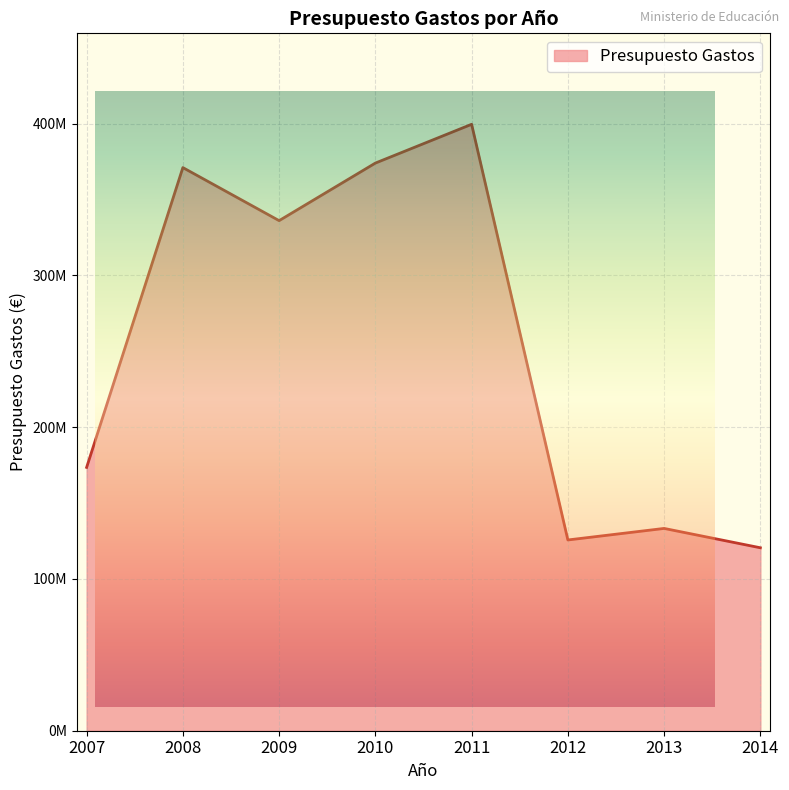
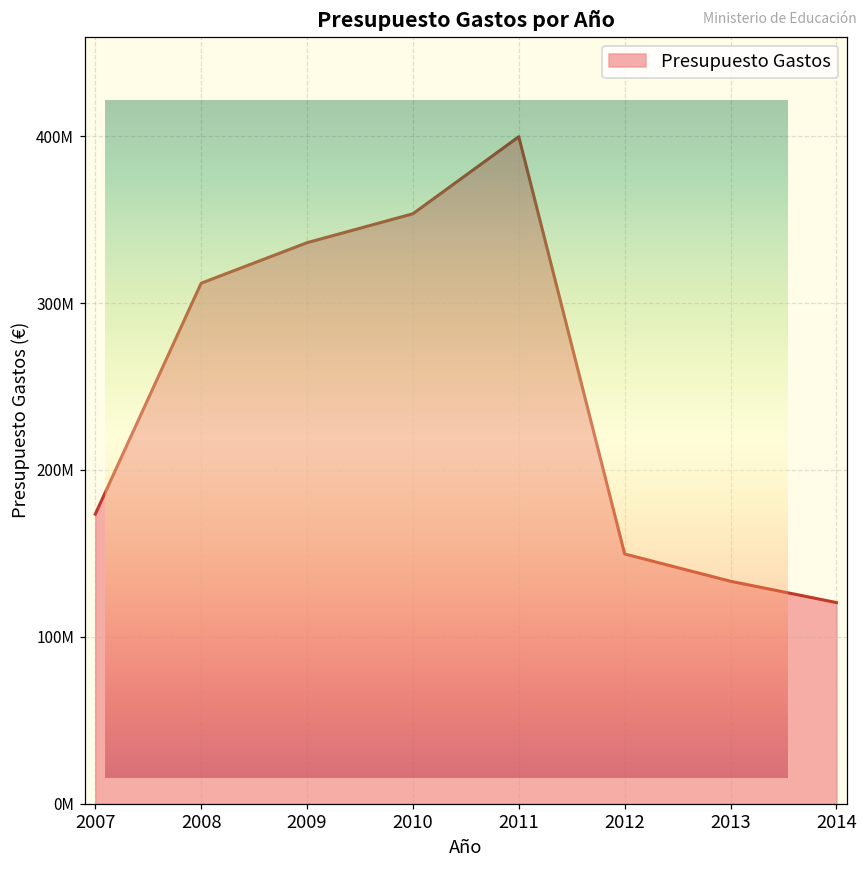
Presupuesto Gastos por Año, 2008: 371000000 -> 312000000
Presupuesto Gastos por Año, 2010: 374000000 -> 353000000
Presupuesto Gastos por Año, 2012: 126000000 -> 150000000
